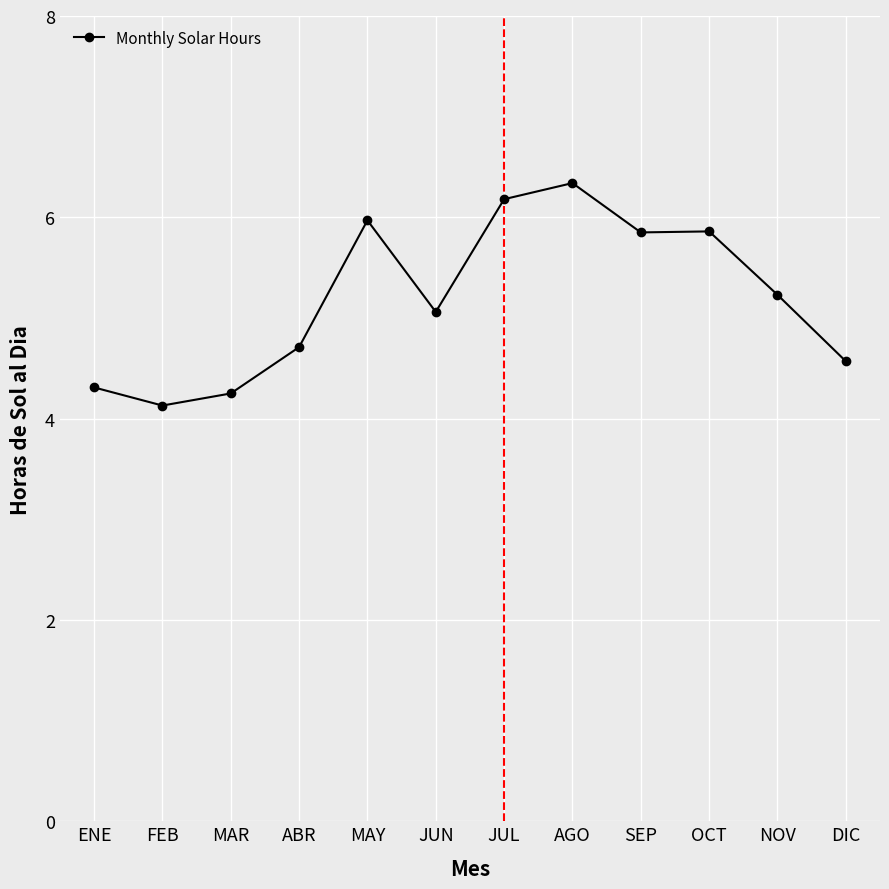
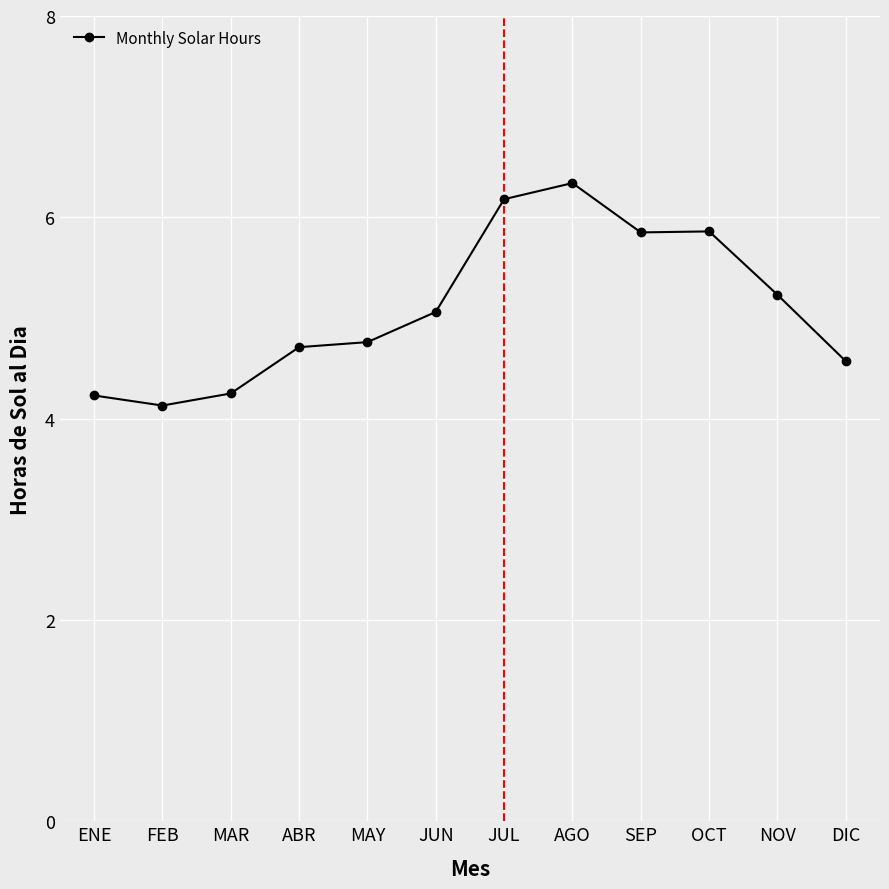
ENE: 4.31 -> 4.23
MAY: 5.97 -> 4.76
